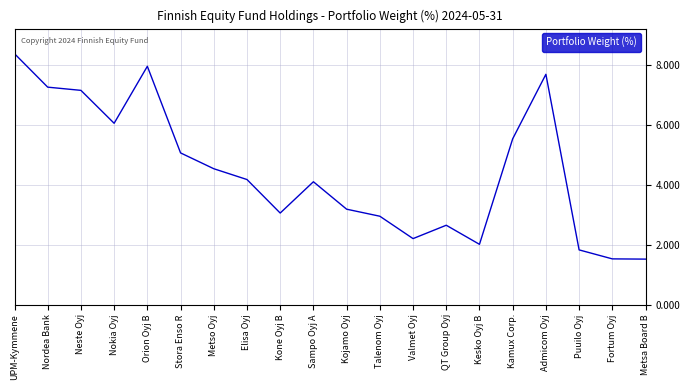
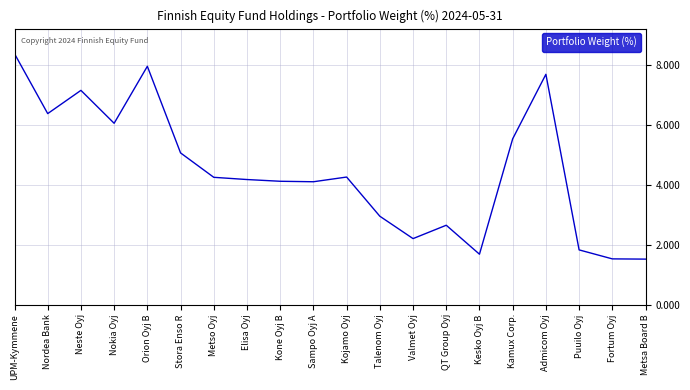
Nordea Bank: 7.3 -> 6.4
Metso Oyj: 4.5 -> 4.2
Kone Oyj B: 3.1 -> 4.1
Kojamo Oyj: 3.2 -> 4.3
Kesko Oyj B: 2.0 -> 1.7
